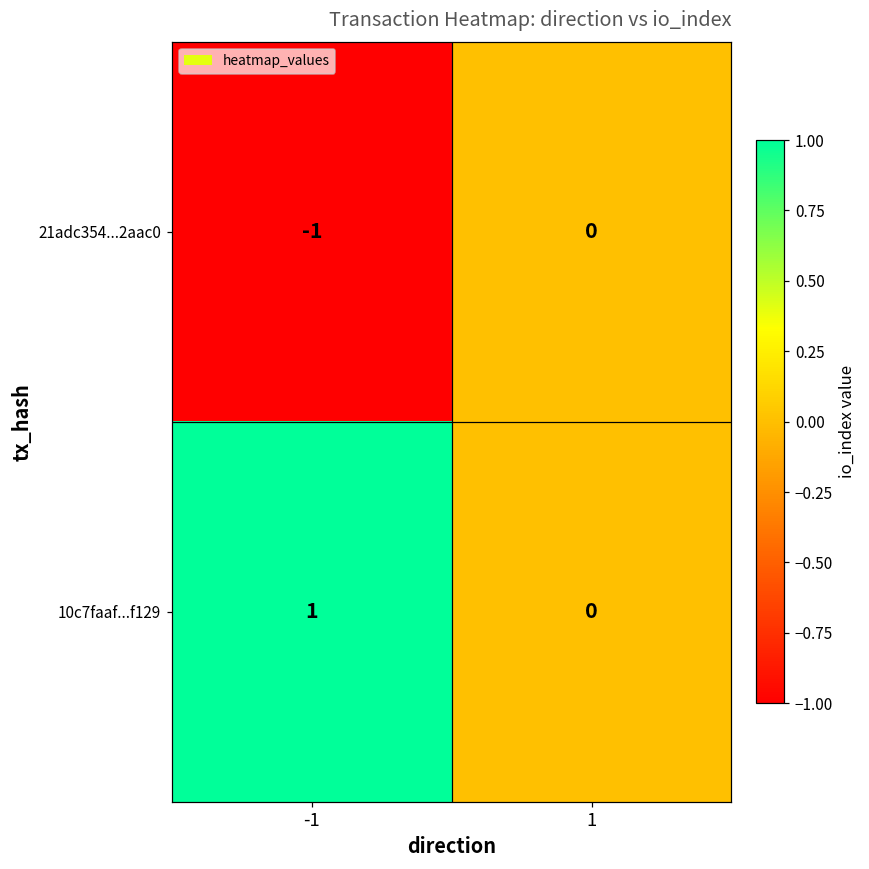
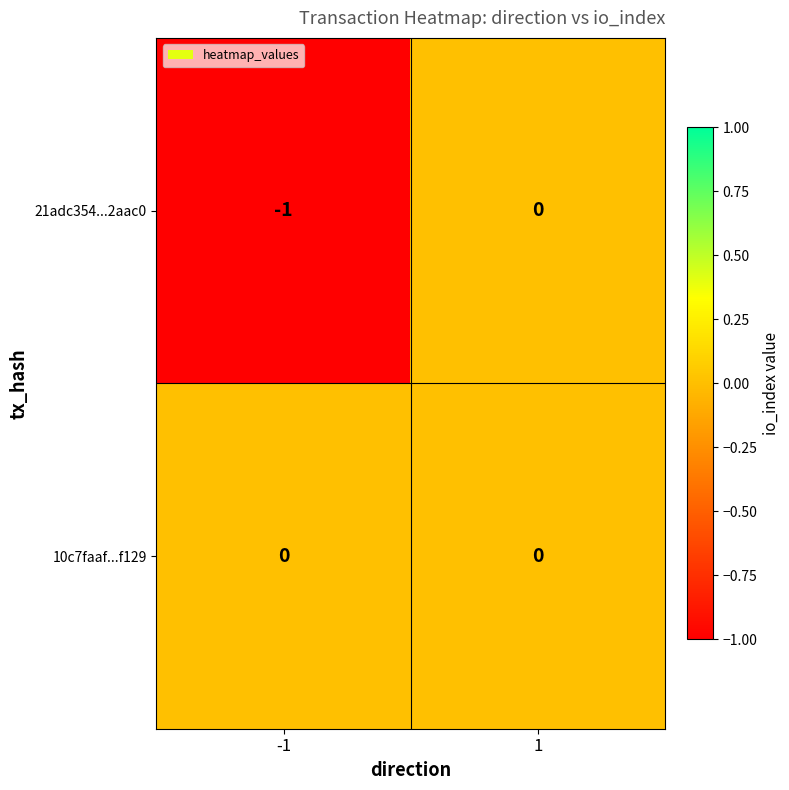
10c7faaf...f129, -1: 1 -> 0
